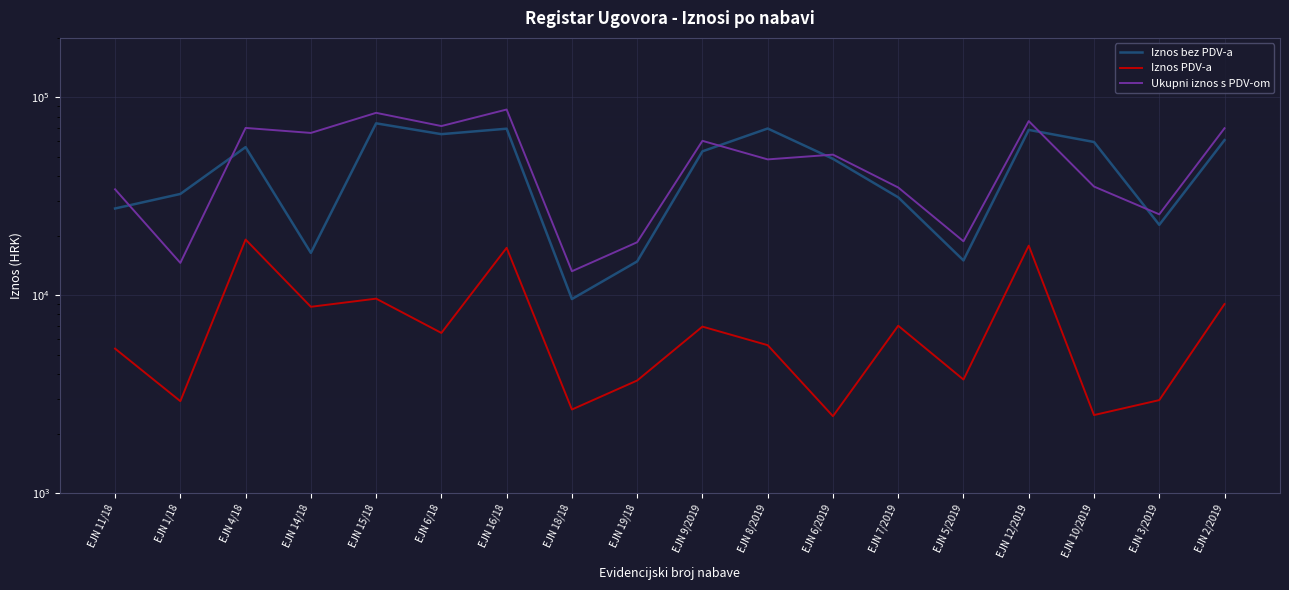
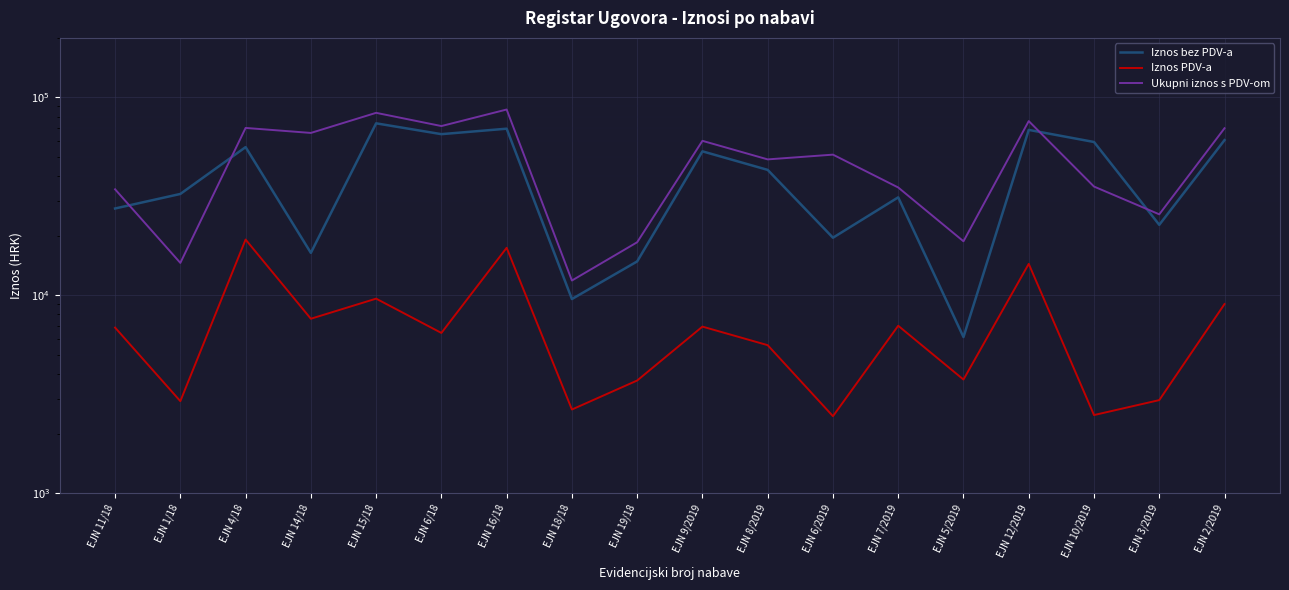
Iznos PDV-a, EJN 11/18: 5400 -> 6900
Iznos PDV-a, EJN 14/18: 9000 -> 7600
Ukupni iznos s PDV-om, EJN 18/18: 13000 -> 12000
Iznos bez PDV-a, EJN 8/2019: 70000 -> 43000
Iznos bez PDV-a, EJN 6/2019: 49000 -> 20000
Iznos bez PDV-a, EJN 5/2019: 15000 -> 6100
Iznos PDV-a, EJN 12/2019: 18000 -> 14000
